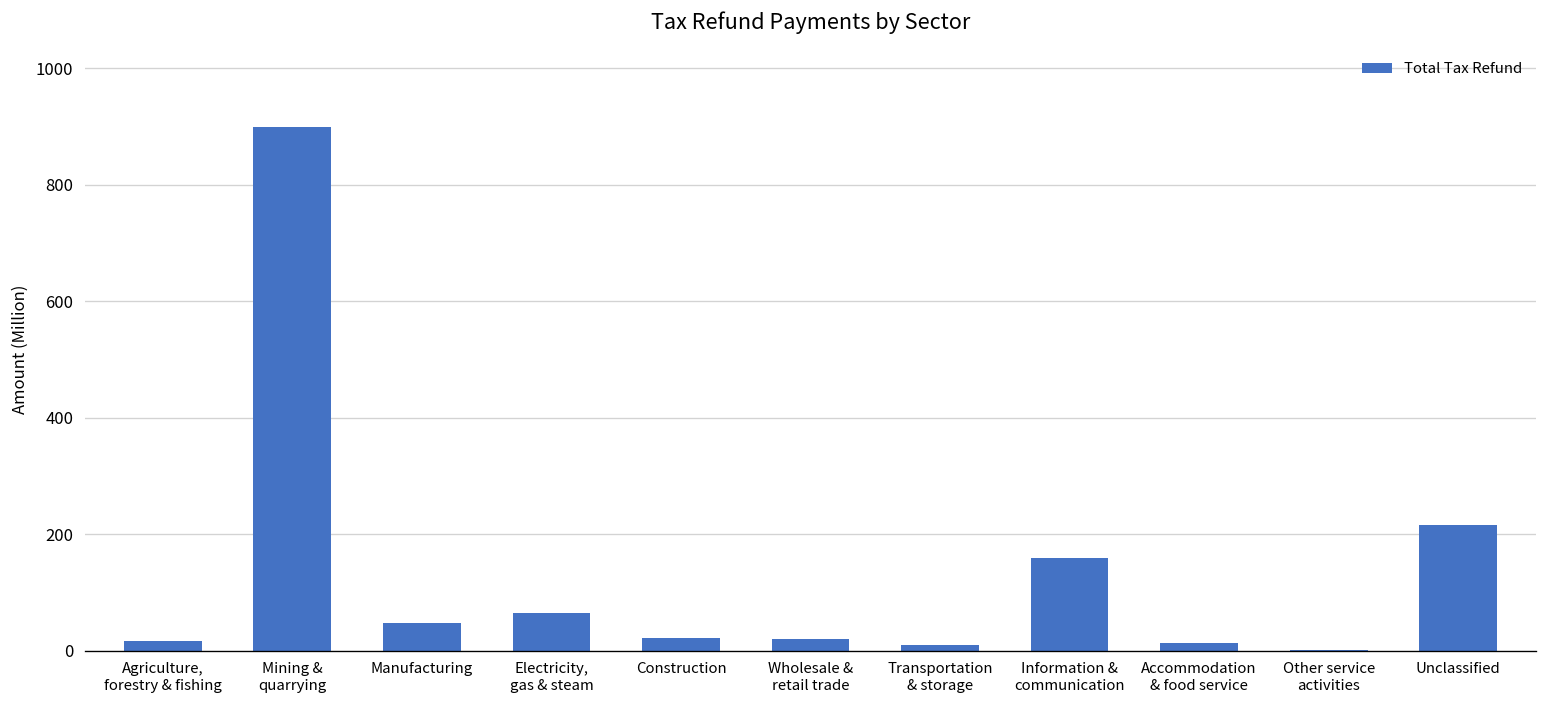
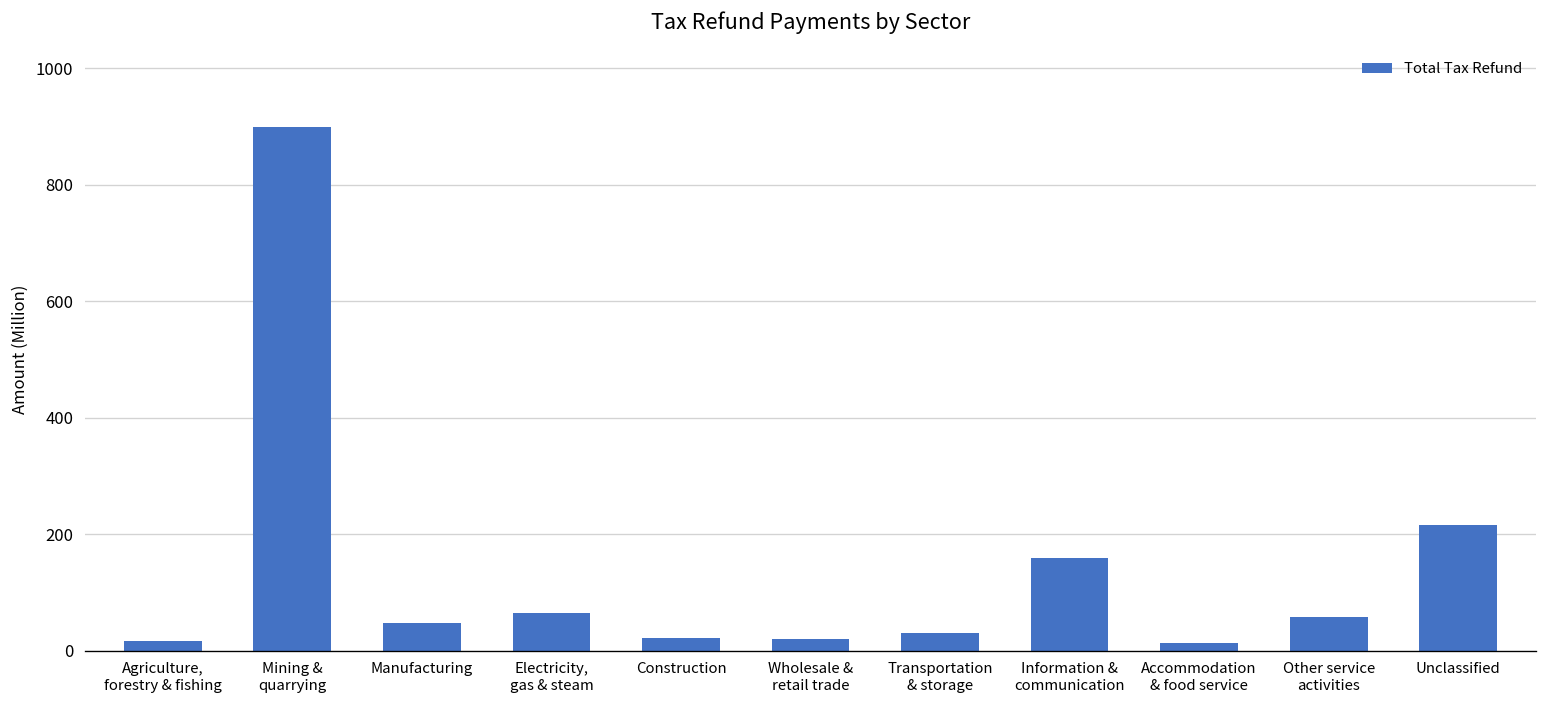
Transportation & storage: 10 -> 30
Other service activities: 0 -> 60
